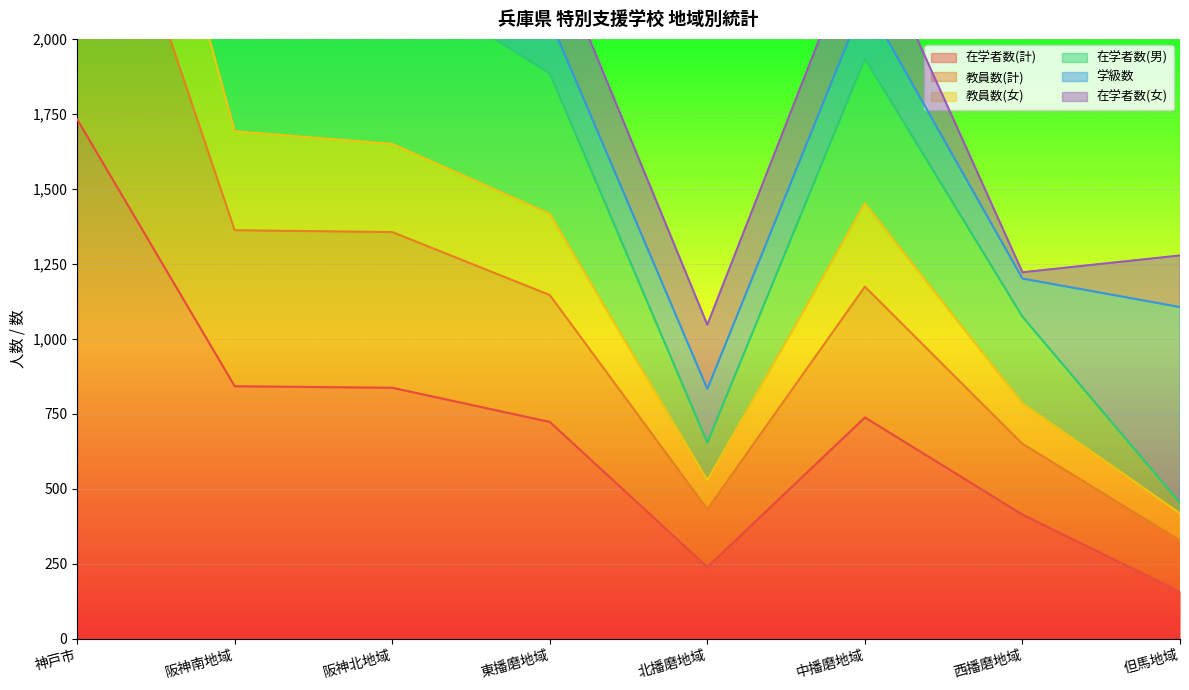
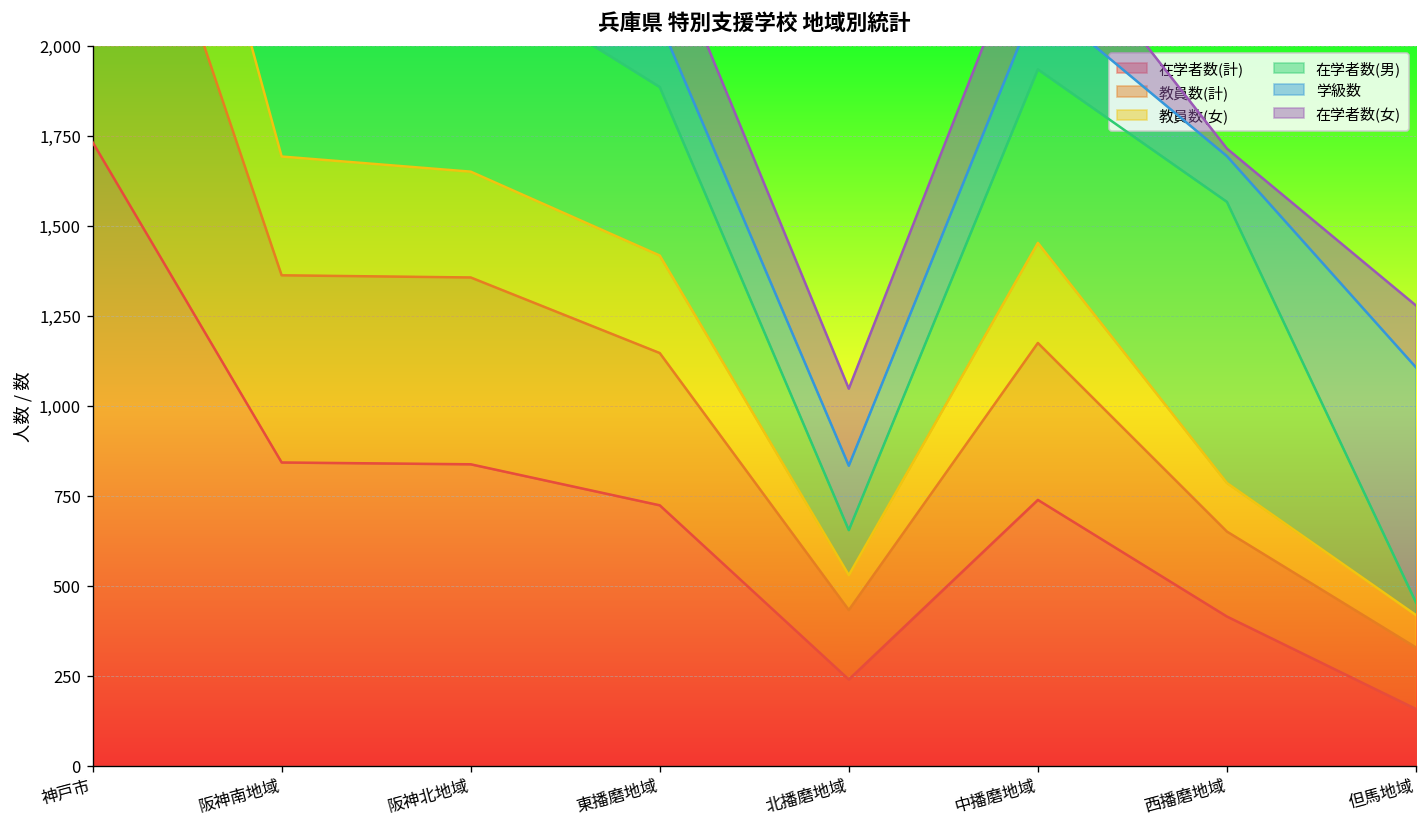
在学者数(男), 西播磨地域: 290 -> 780
